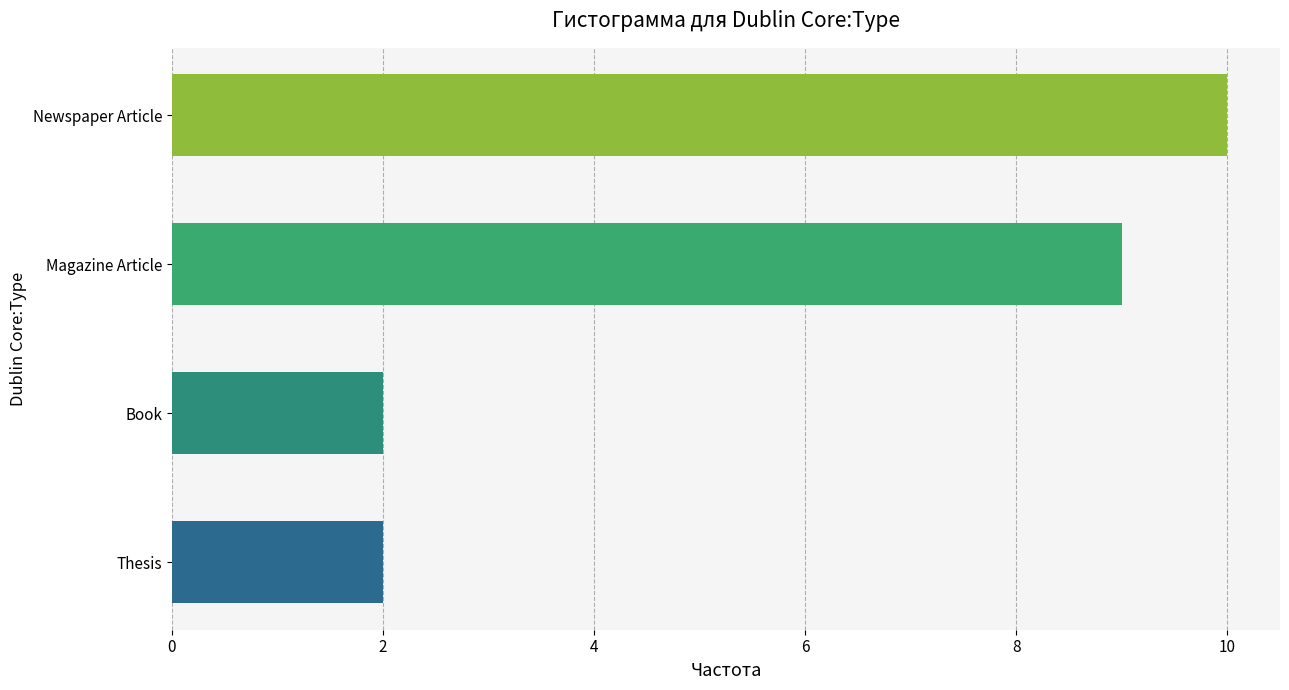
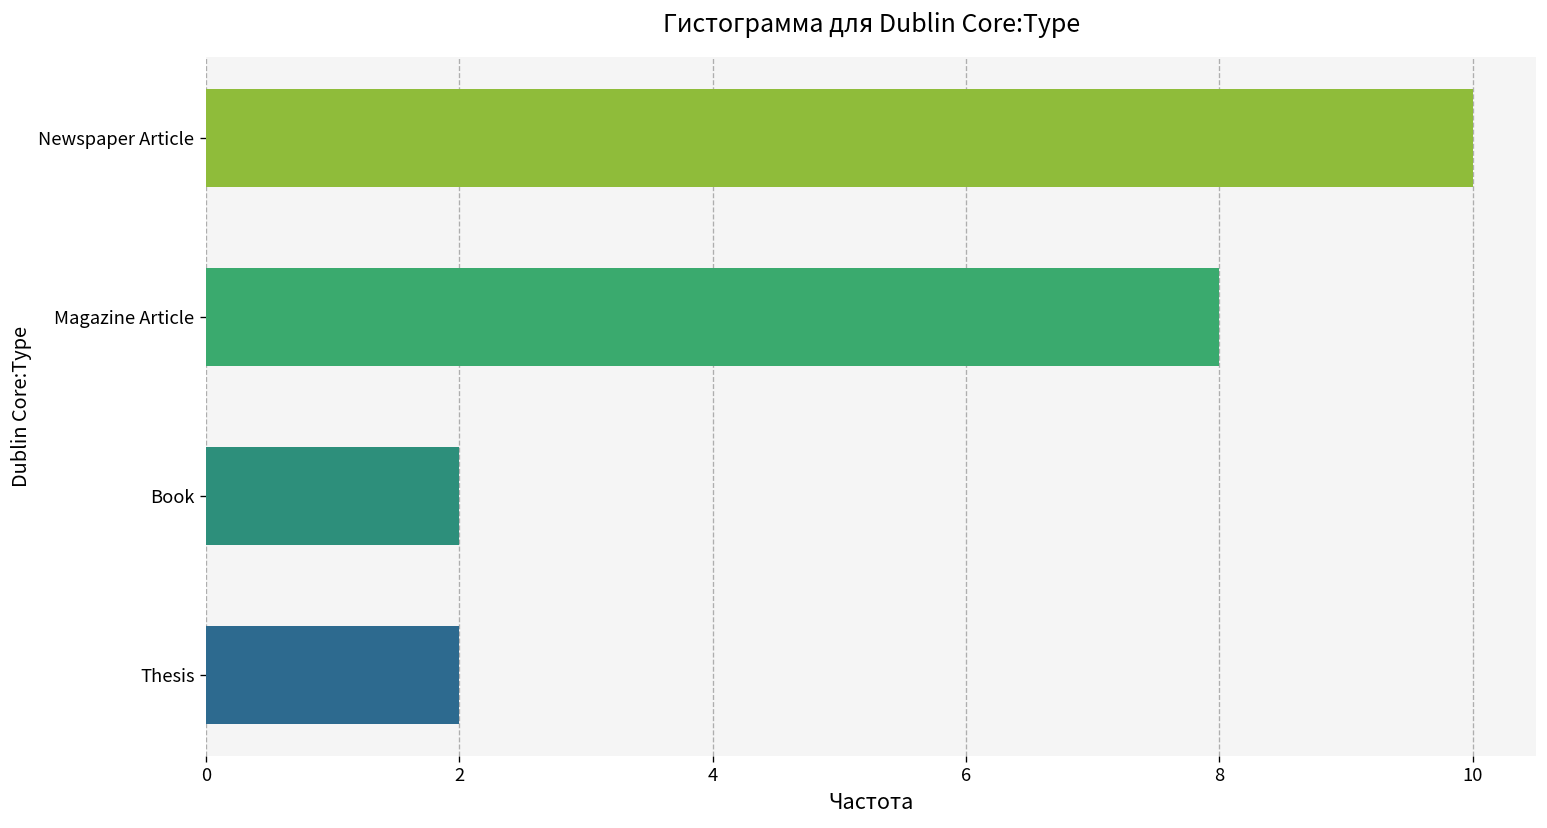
Magazine Article: 9 -> 8
